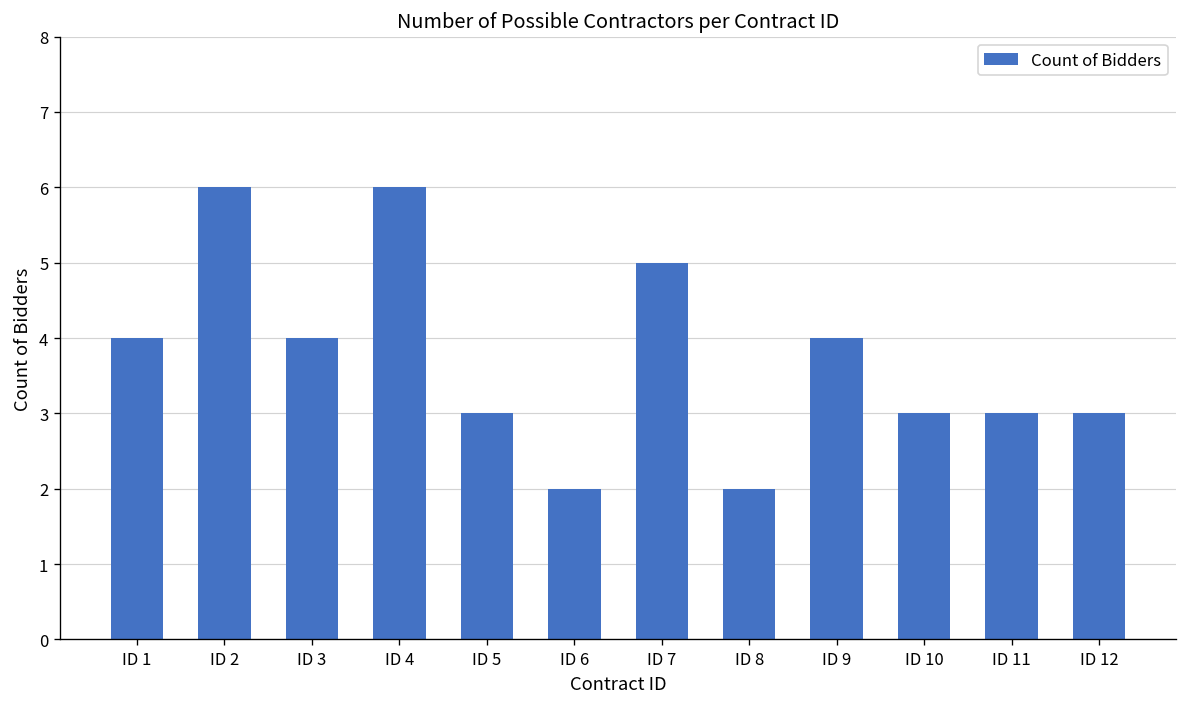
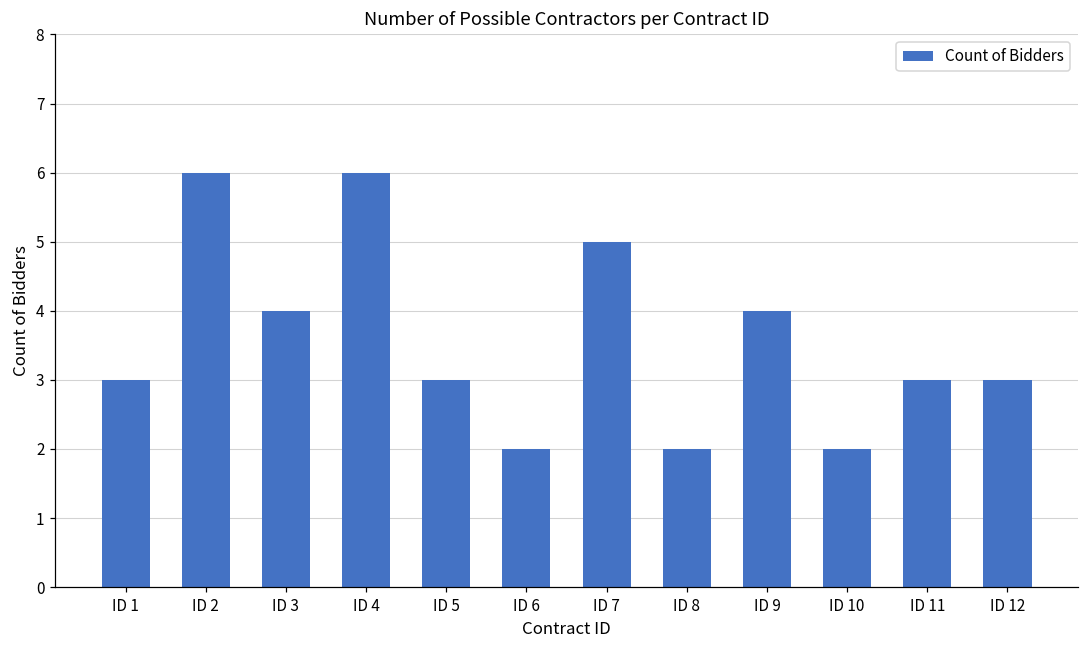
ID 1: 4 -> 3
ID 10: 3 -> 2
